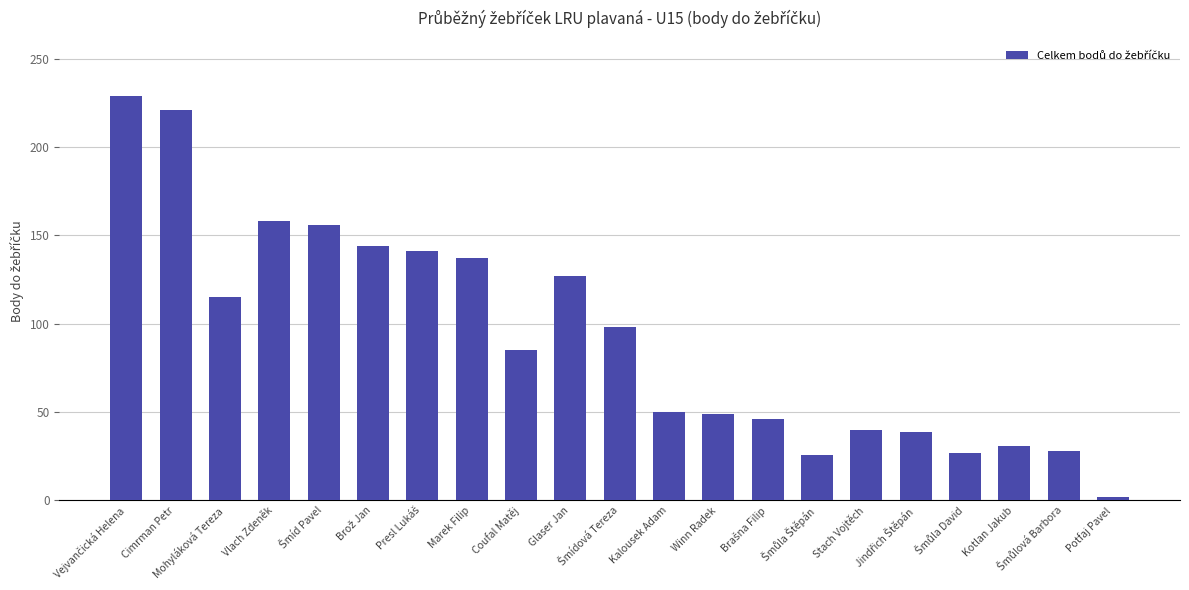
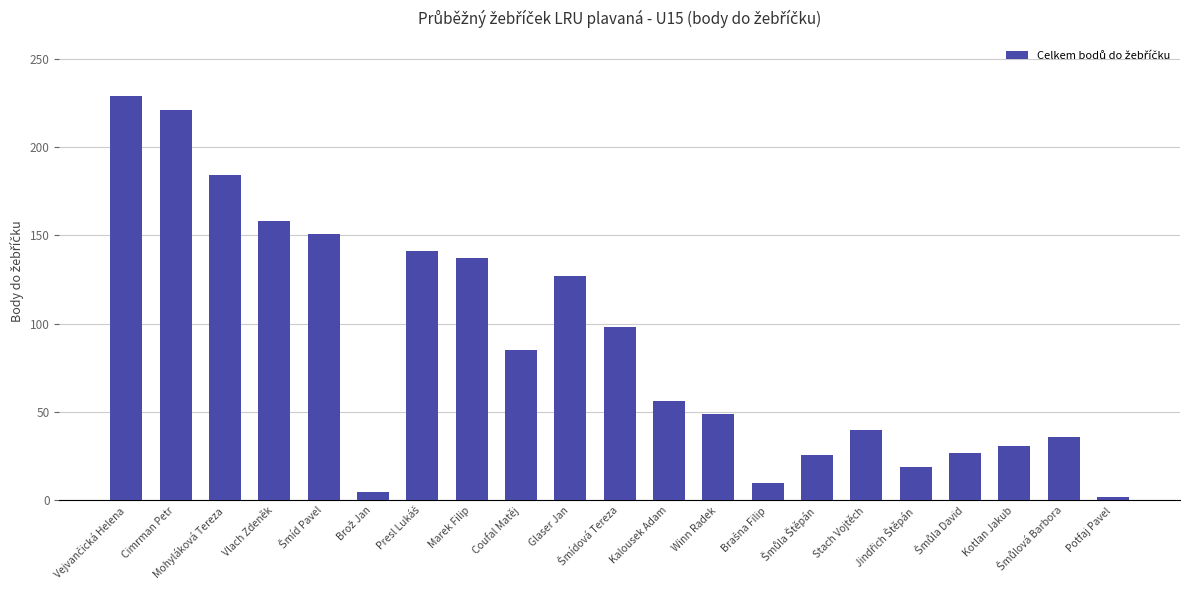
Mohyláková Tereza: 115 -> 184
Šmíd Pavel: 156 -> 151
Brož Jan: 144 -> 5
Kalousek Adam: 50 -> 56
Brašna Filip: 46 -> 10
Jindřich Štěpán: 39 -> 19
Šmůlová Barbora: 28 -> 36
